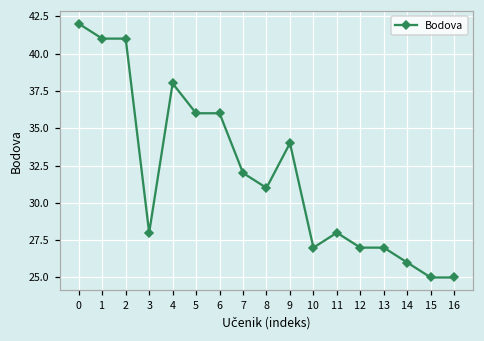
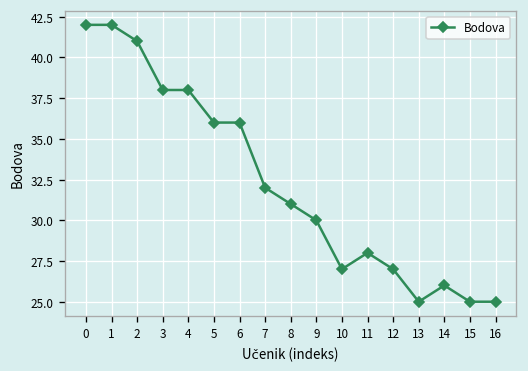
1: 41 -> 42
3: 28 -> 38
9: 34 -> 30
13: 27 -> 25
